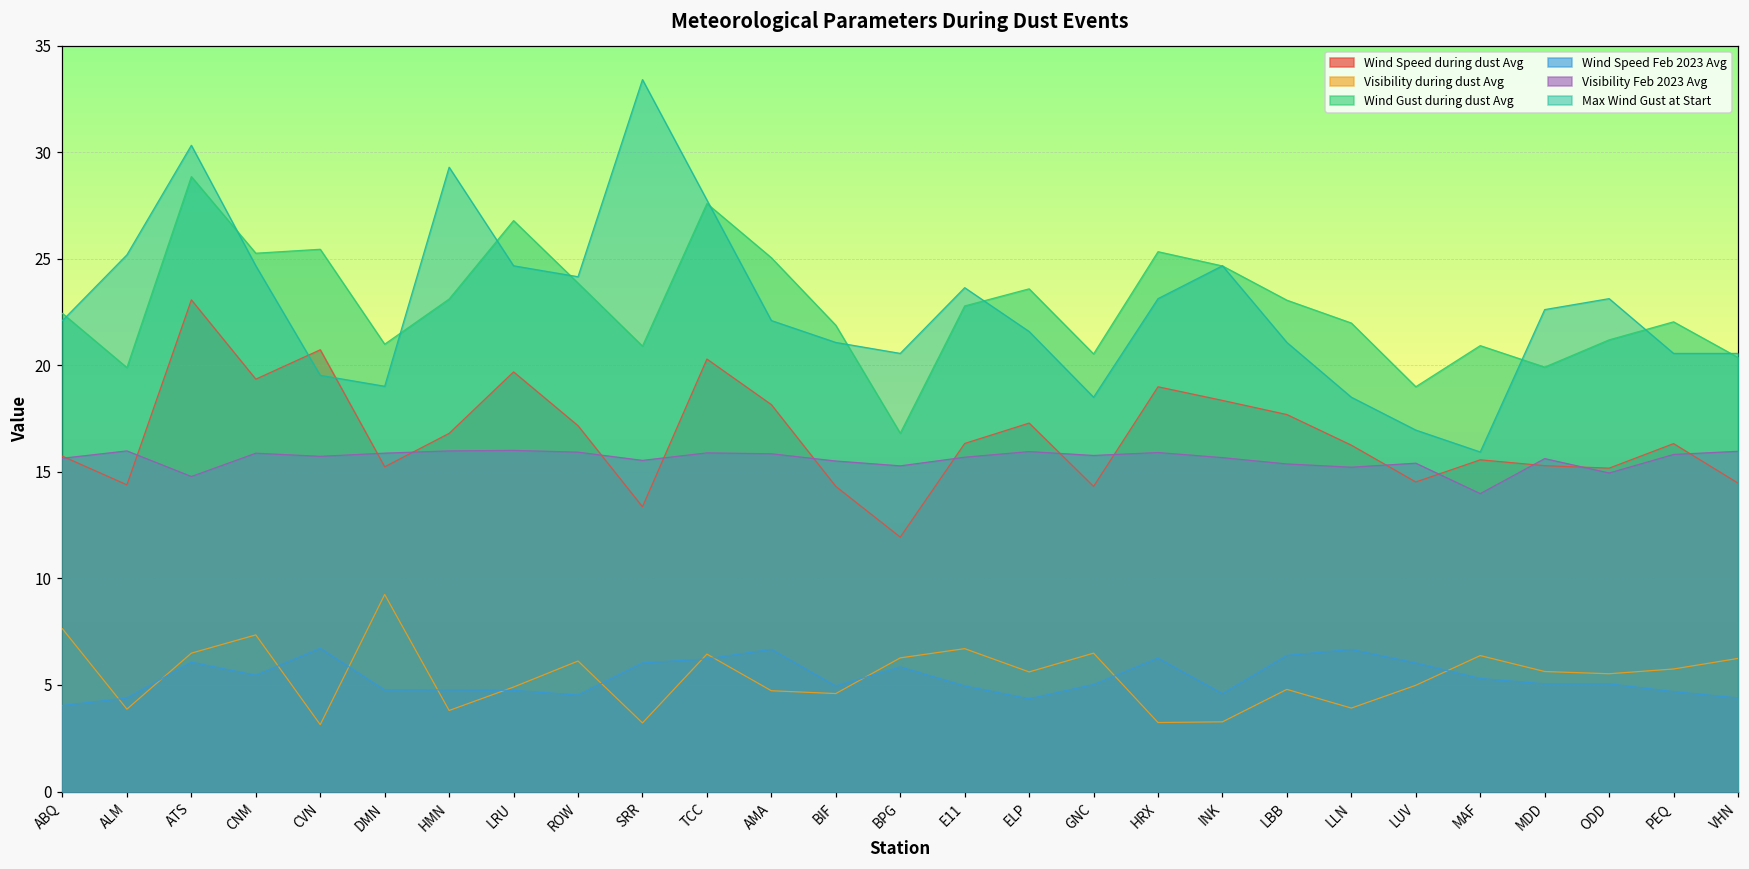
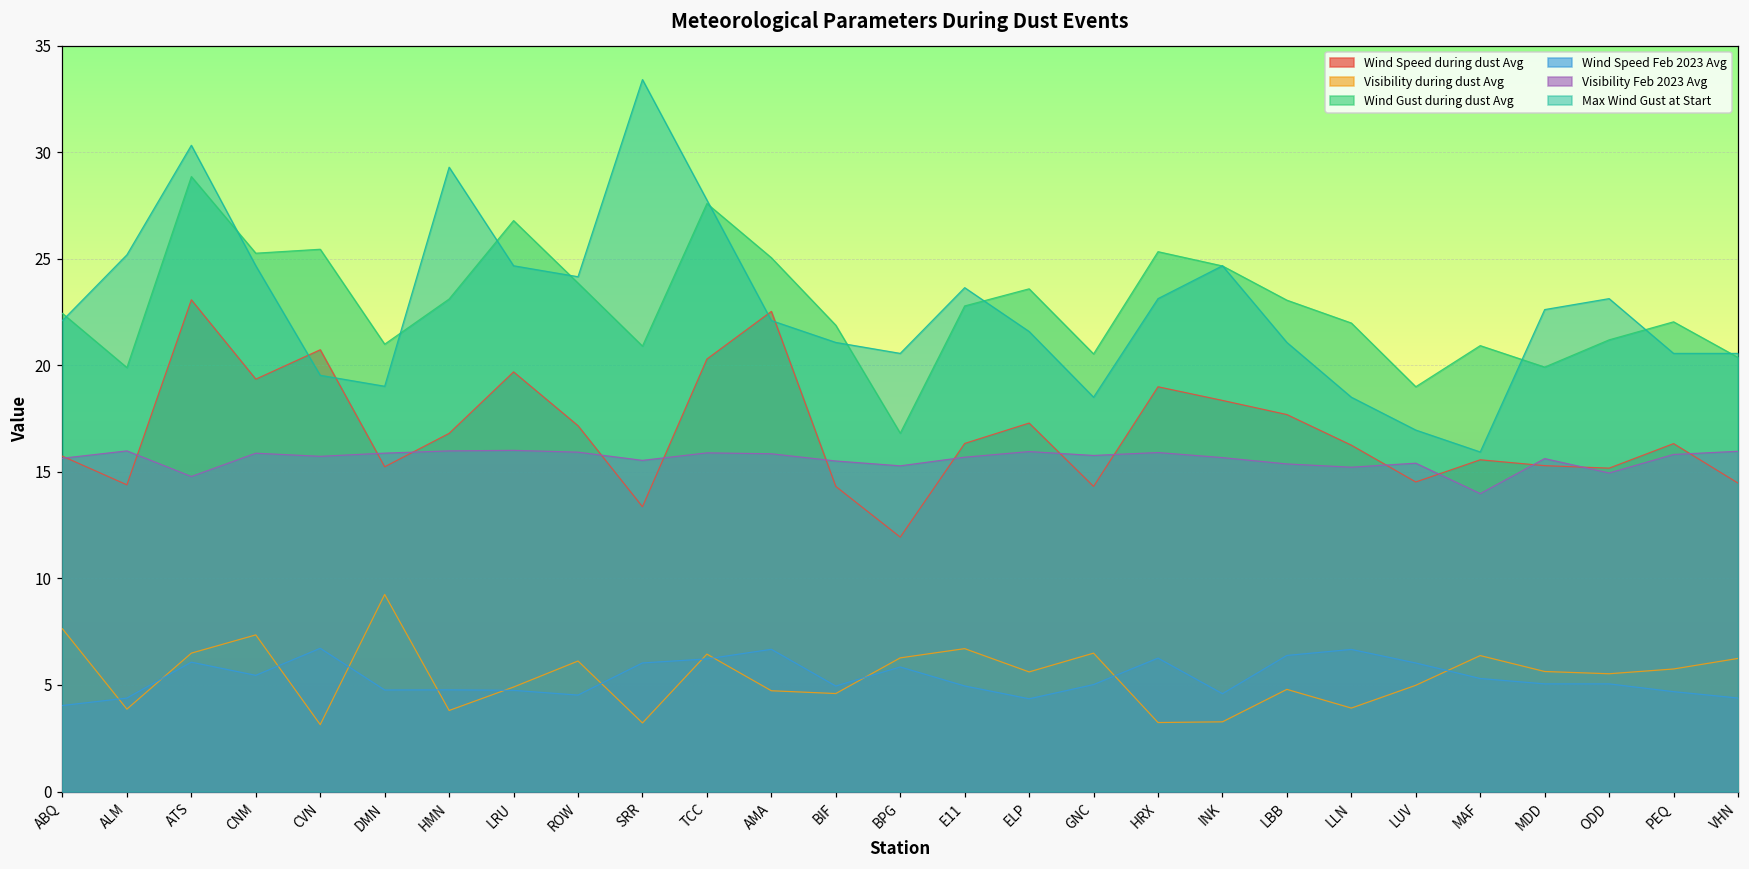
Wind Speed during dust Avg, AMA: 18.2 -> 22.5
